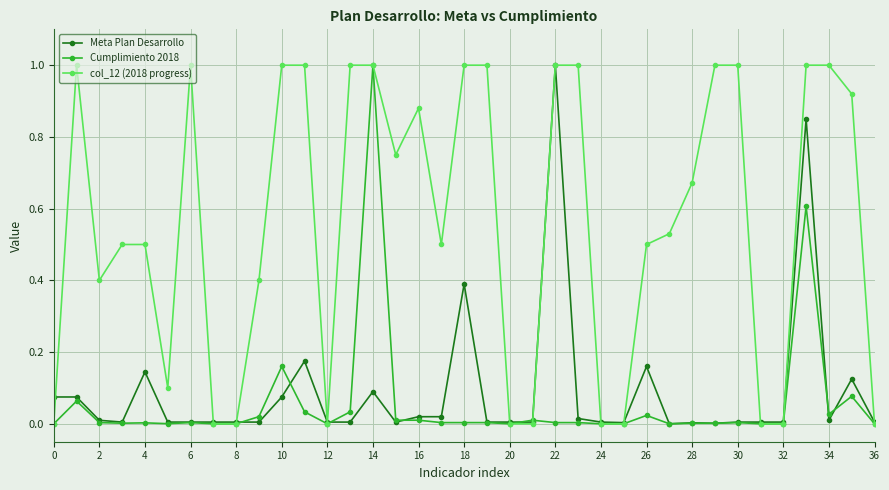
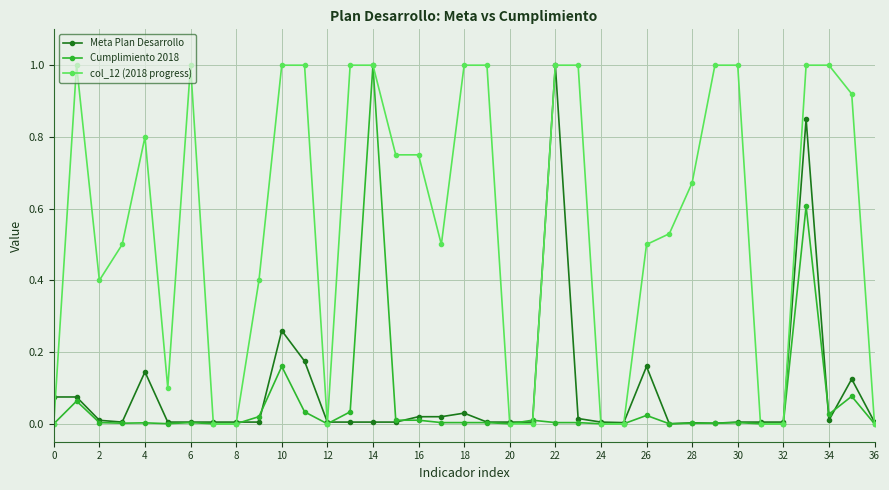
col_12 (2018 progress), 4: 0.5 -> 0.8
Meta Plan Desarrollo, 10: 0.07 -> 0.26
Meta Plan Desarrollo, 14: 0.09 -> 0.00
col_12 (2018 progress), 16: 0.88 -> 0.75
Meta Plan Desarrollo, 18: 0.39 -> 0.03
